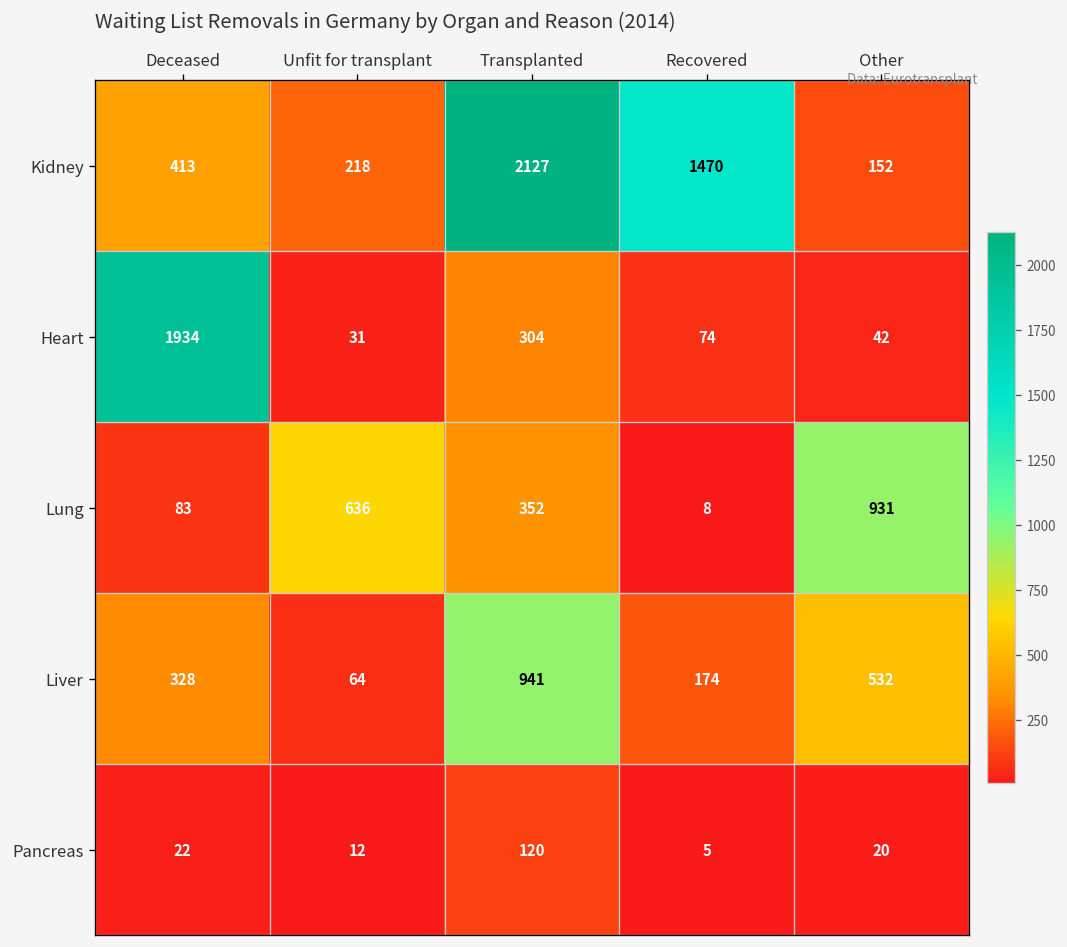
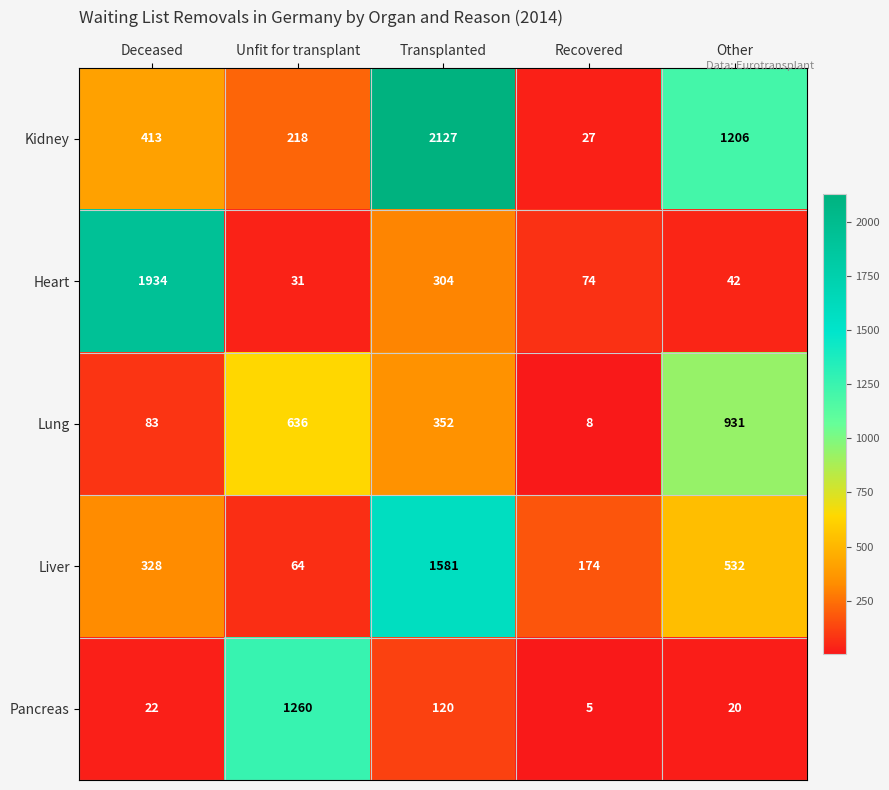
Kidney, Recovered: 1470 -> 27
Kidney, Other: 152 -> 1206
Liver, Transplanted: 941 -> 1581
Pancreas, Unfit for transplant: 12 -> 1260
